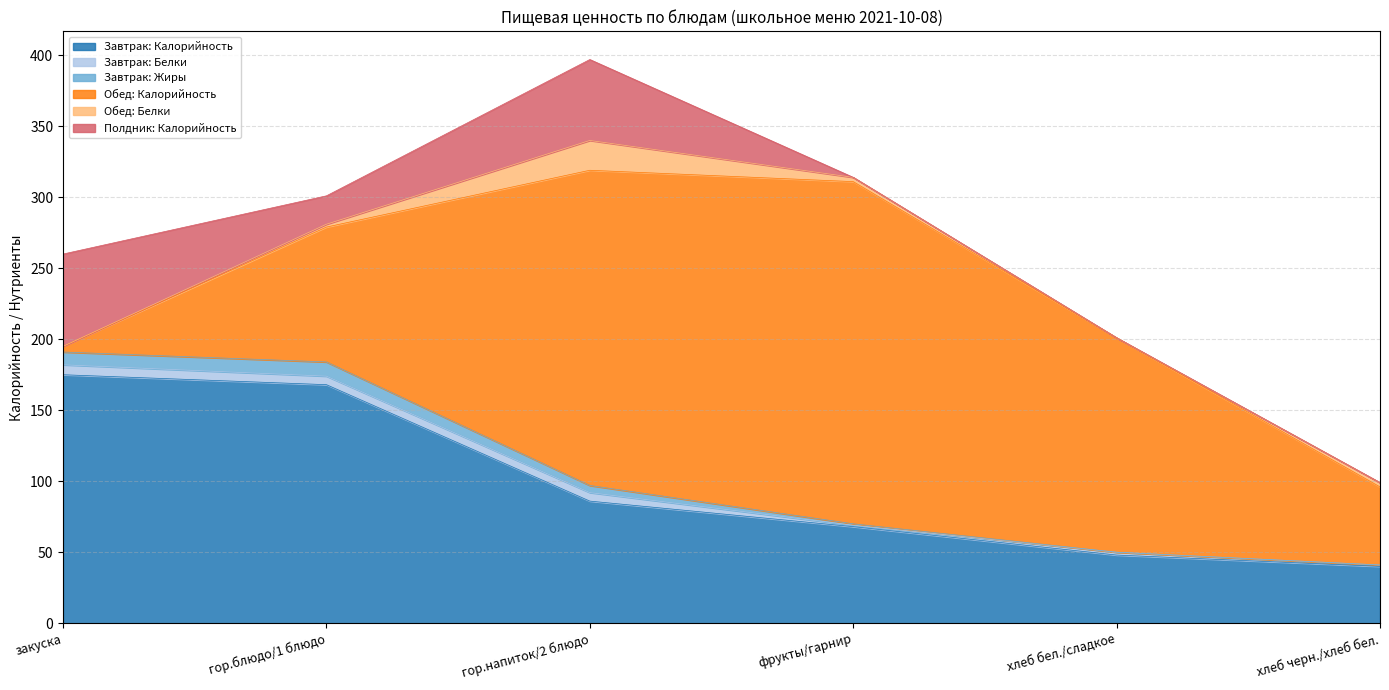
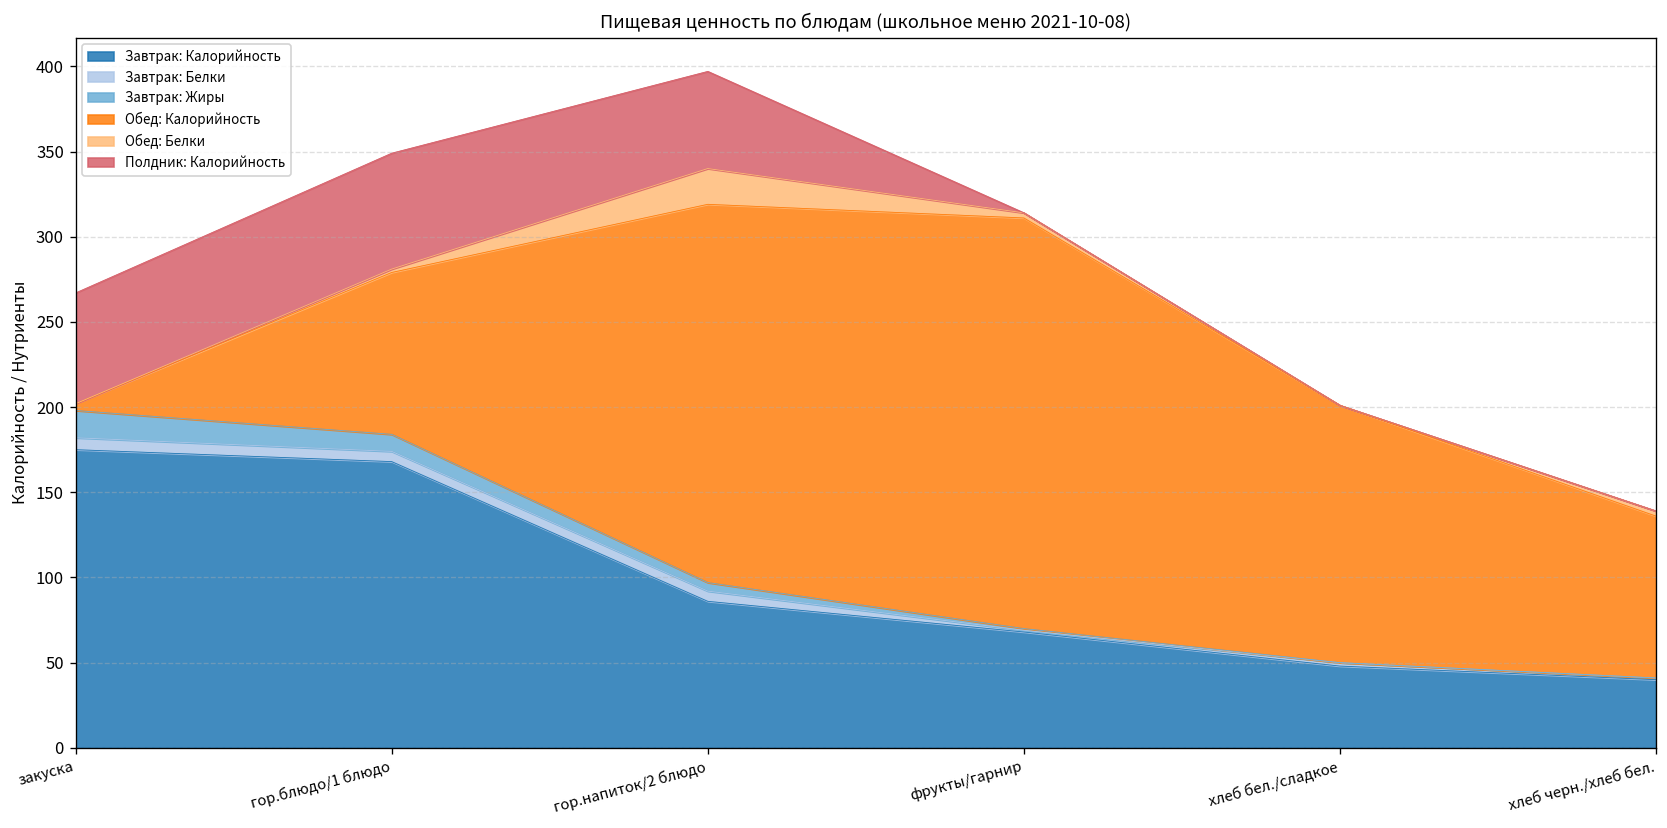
Завтрак: Жиры, закуска: 9 -> 16
Полдник: Калорийность, гор.блюдо/1 блюдо: 20 -> 68
Обед: Калорийность, хлеб черн./хлеб бел.: 55 -> 95
